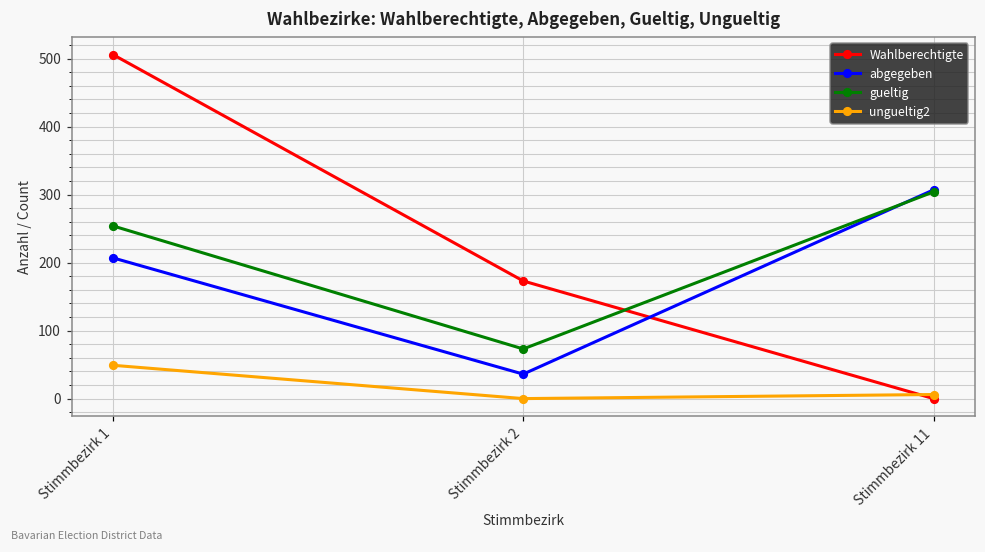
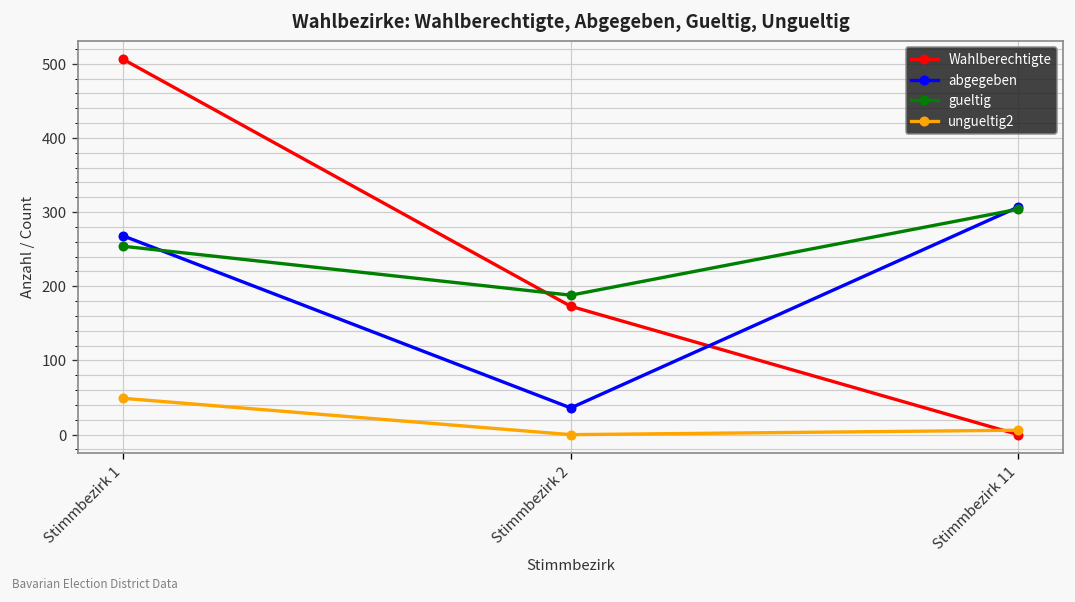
abgegeben, Stimmbezirk 1: 210 -> 270
gueltig, Stimmbezirk 2: 70 -> 190
